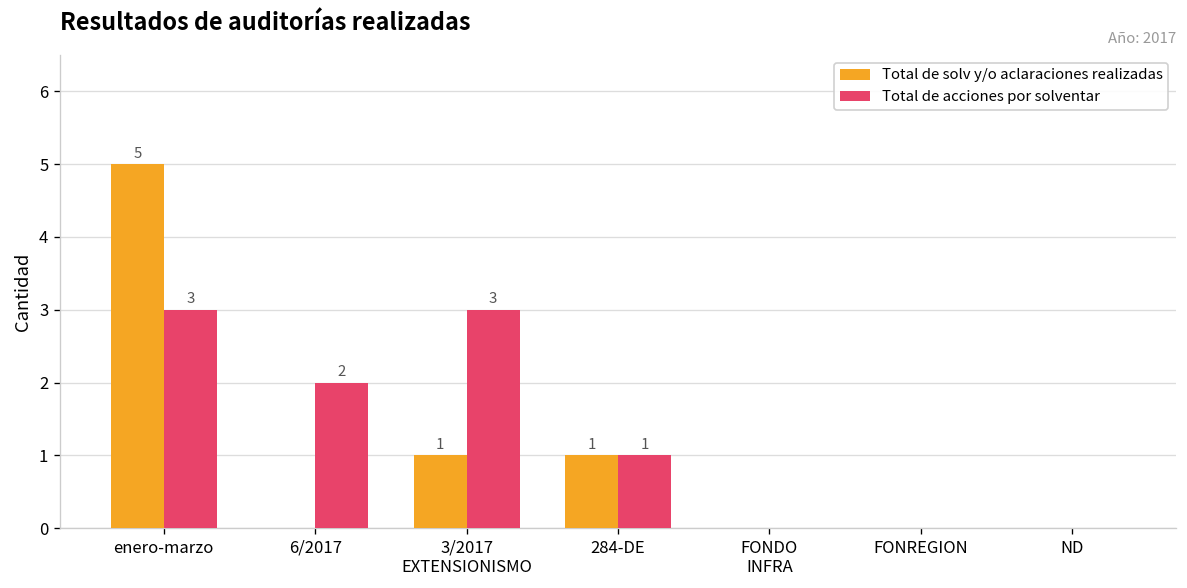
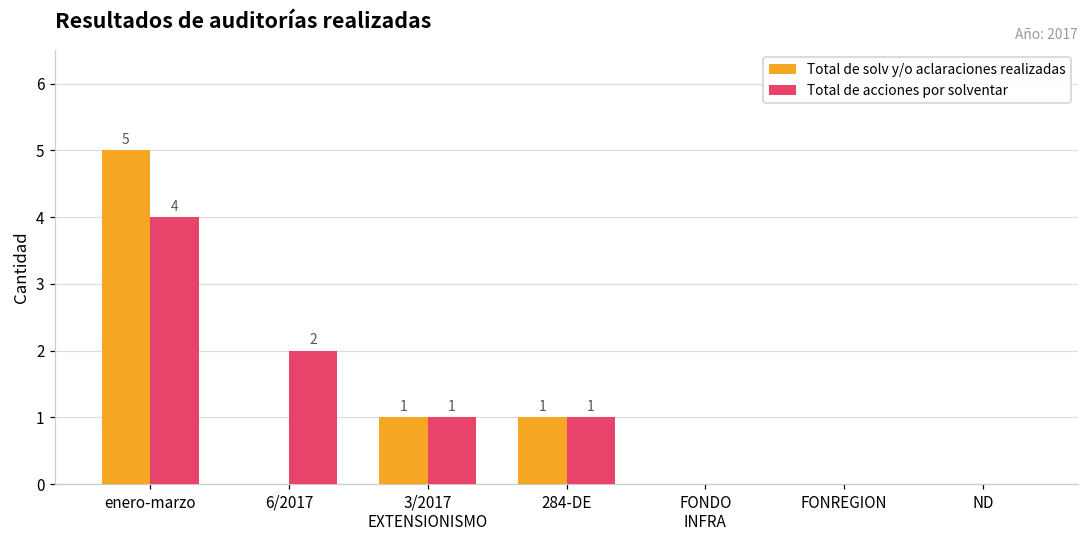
Total de acciones por solventar, enero-marzo: 3 -> 4
Total de acciones por solventar, 3/2017 EXTENSIONISMO: 3 -> 1
